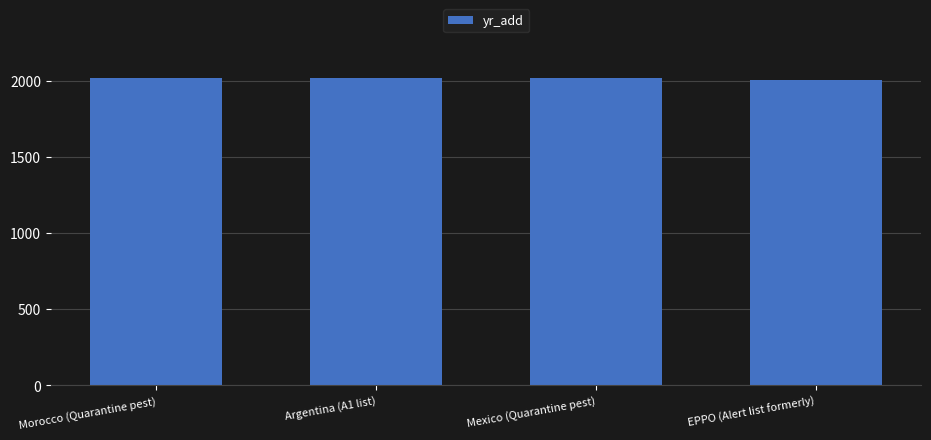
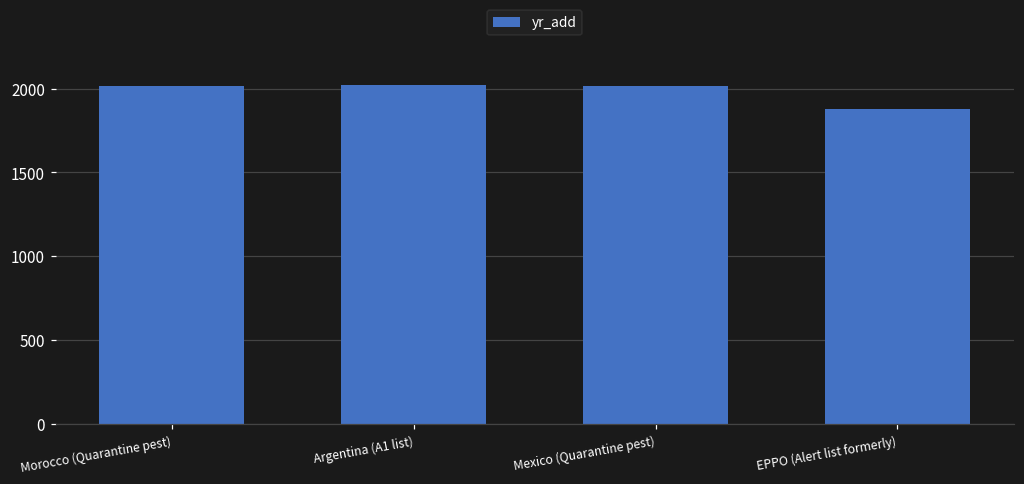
EPPO (Alert list formerly): 2010 -> 1880
